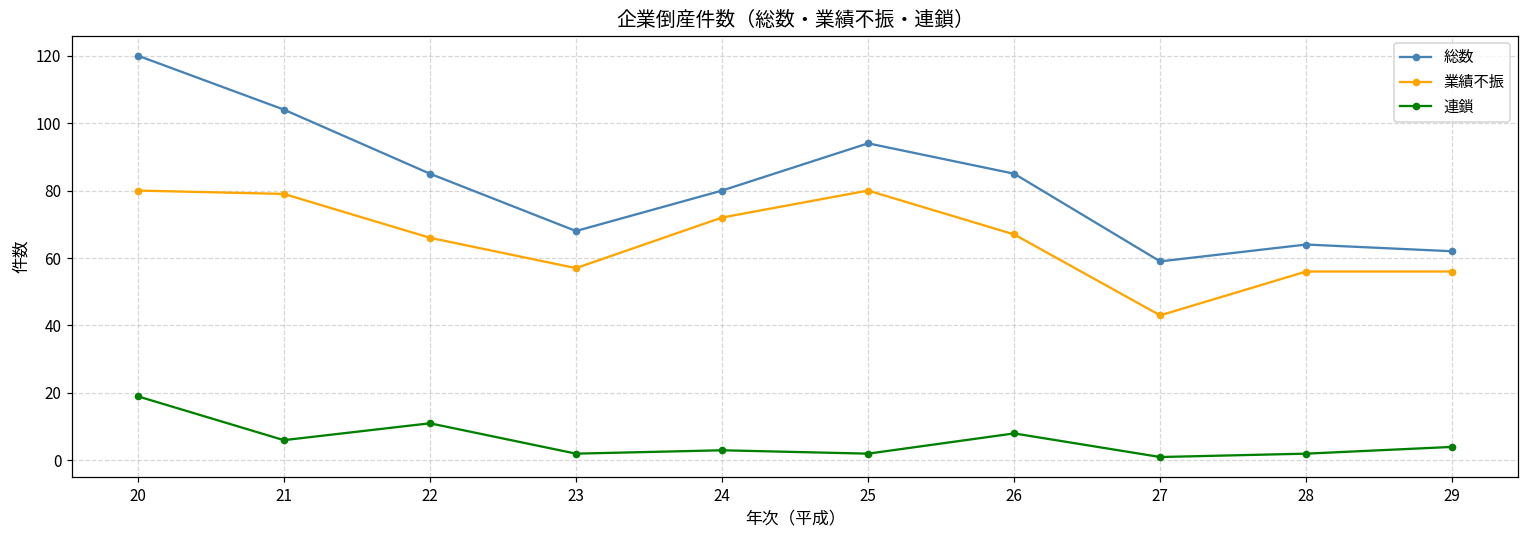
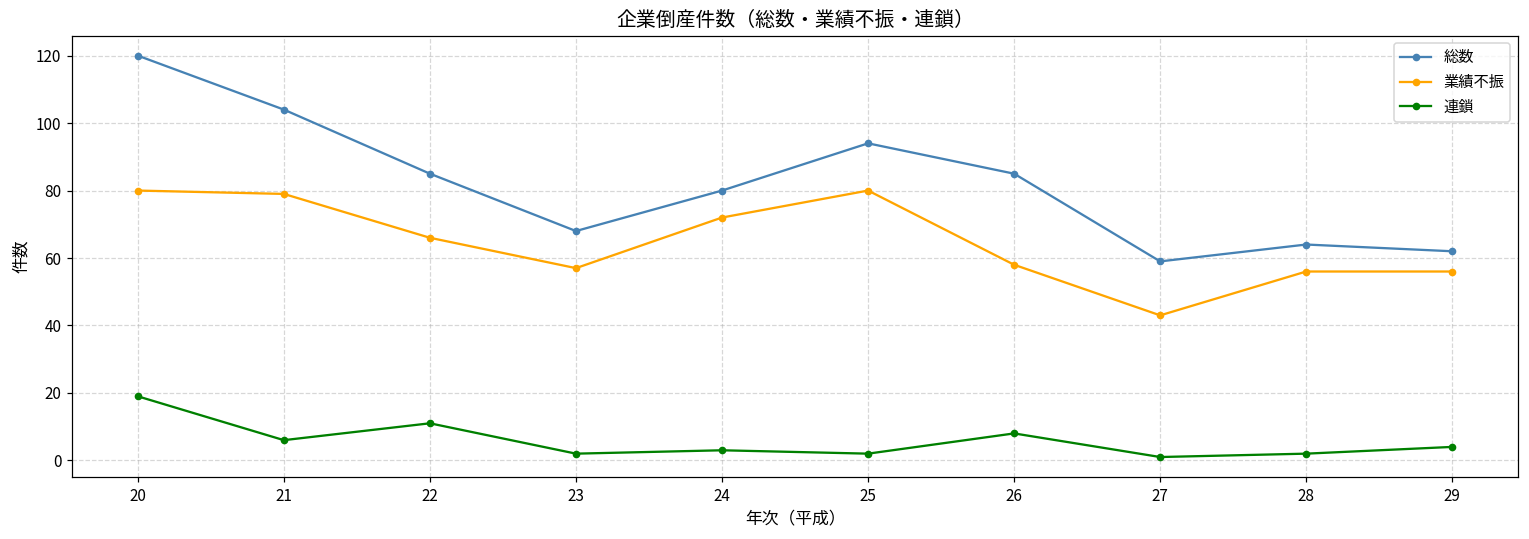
業績不振, 26: 67 -> 58
